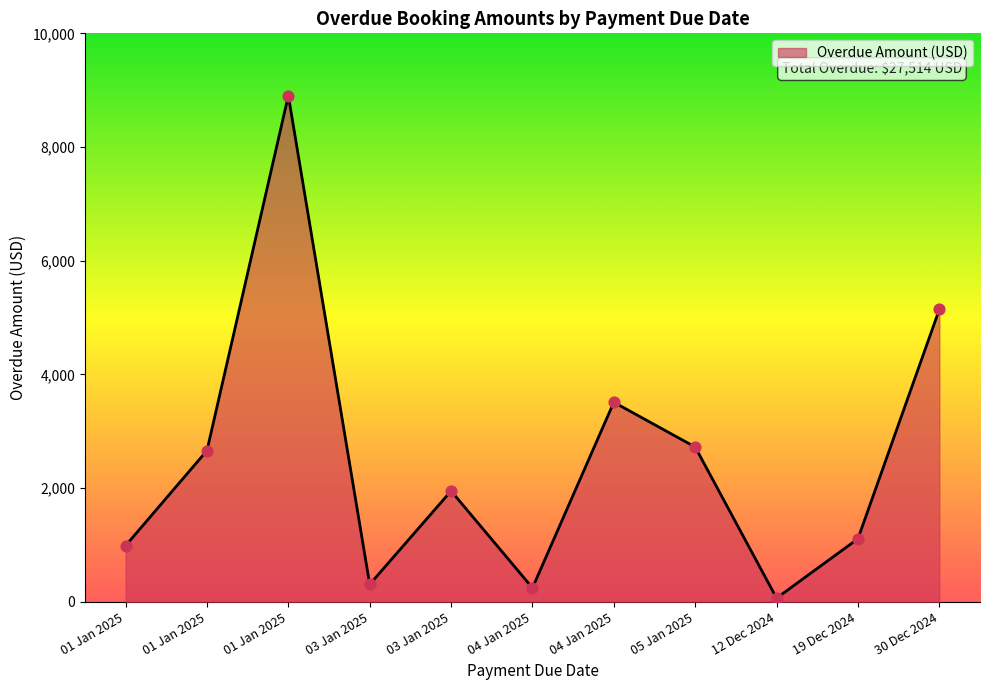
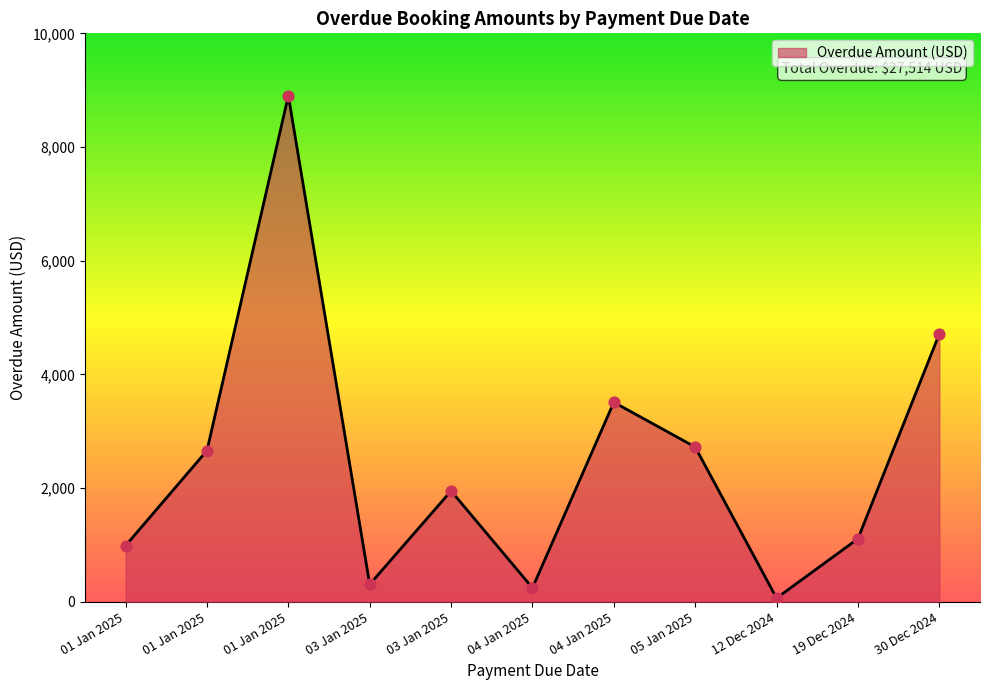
30 Dec 2024: 5,100 -> 4,700
